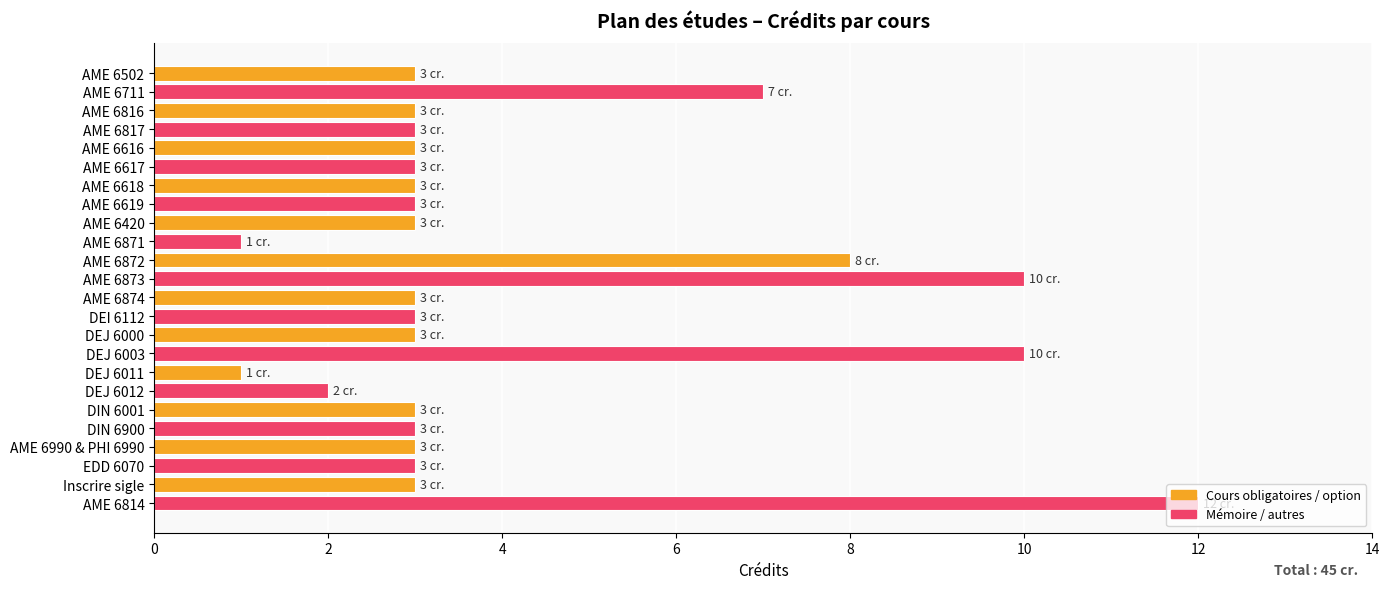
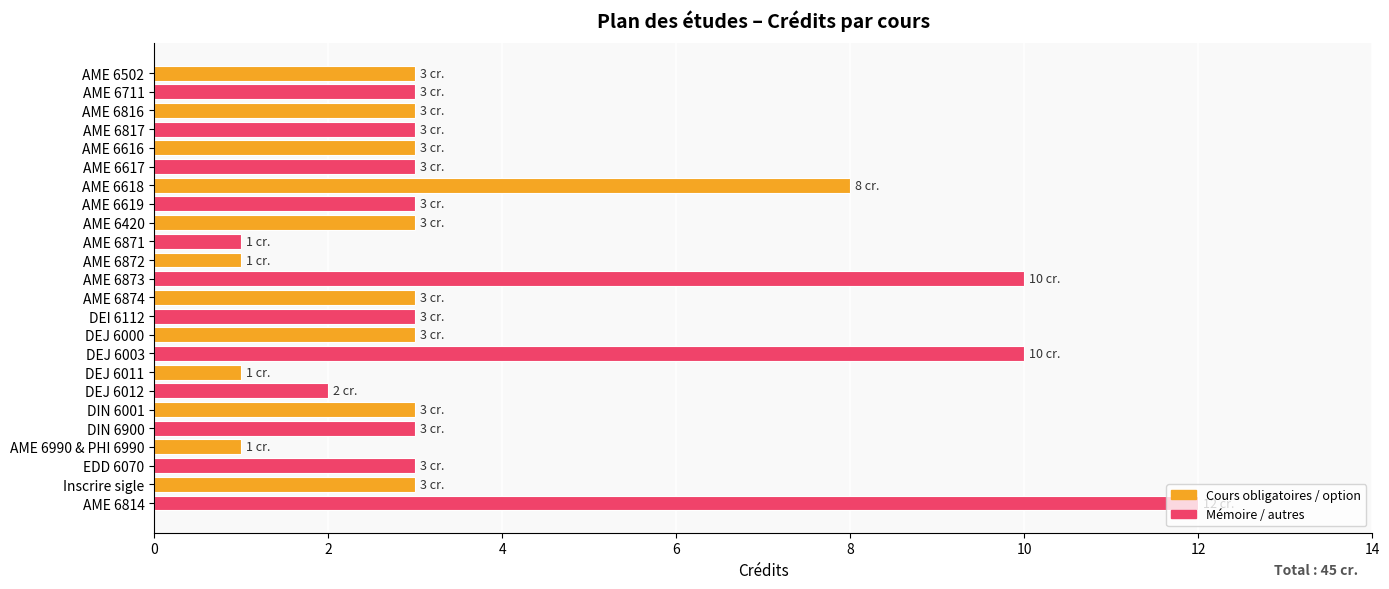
AME 6711: 7 -> 3
AME 6618: 3 -> 8
AME 6872: 8 -> 1
AME 6990 & PHI 6990: 3 -> 1
